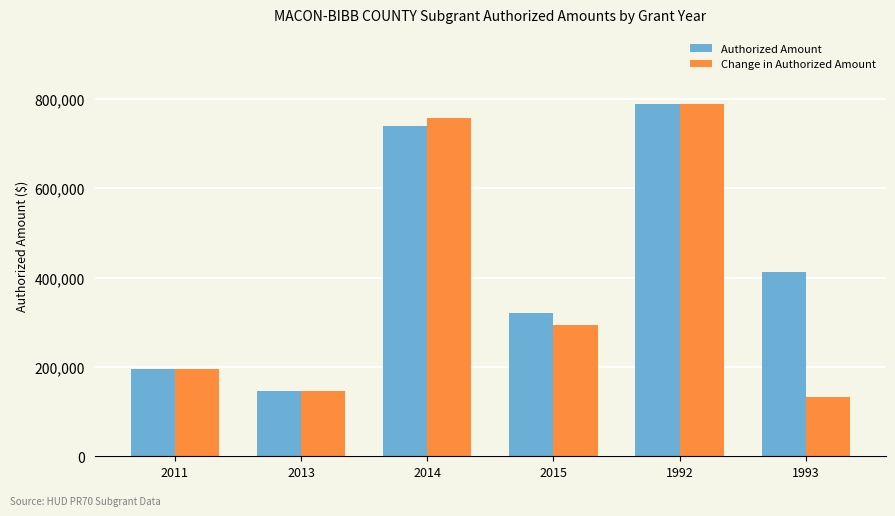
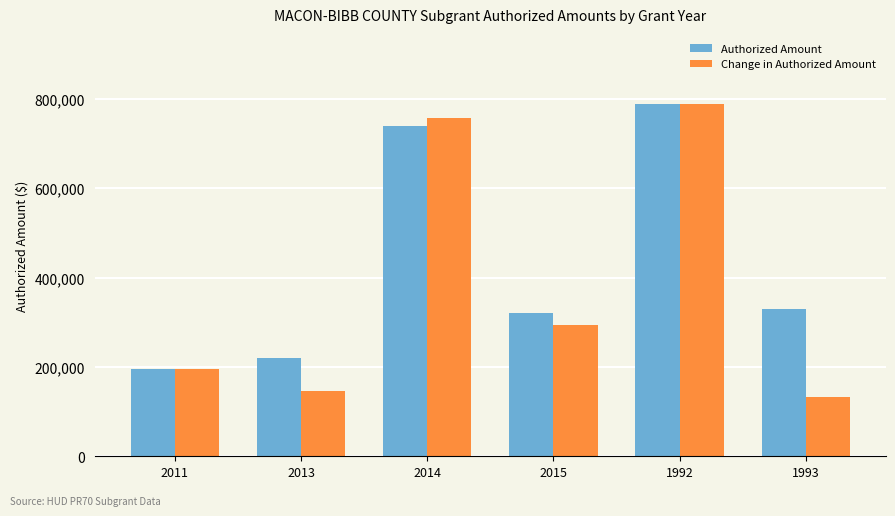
Authorized Amount, 2013: 150,000 -> 220,000
Authorized Amount, 1993: 410,000 -> 330,000
